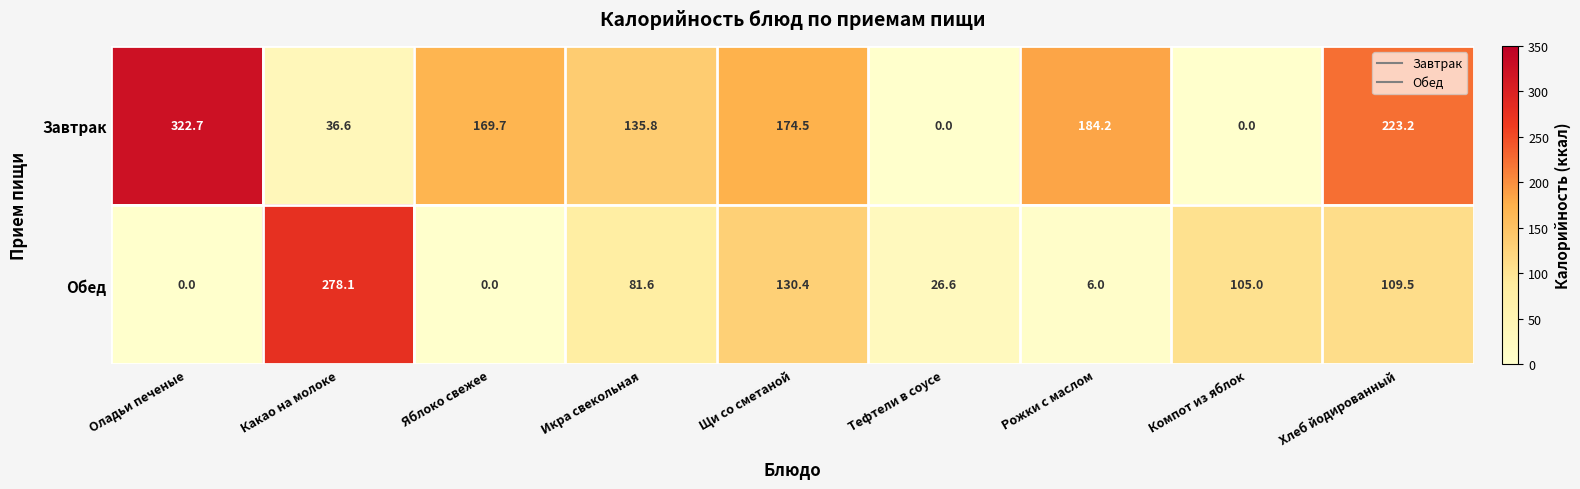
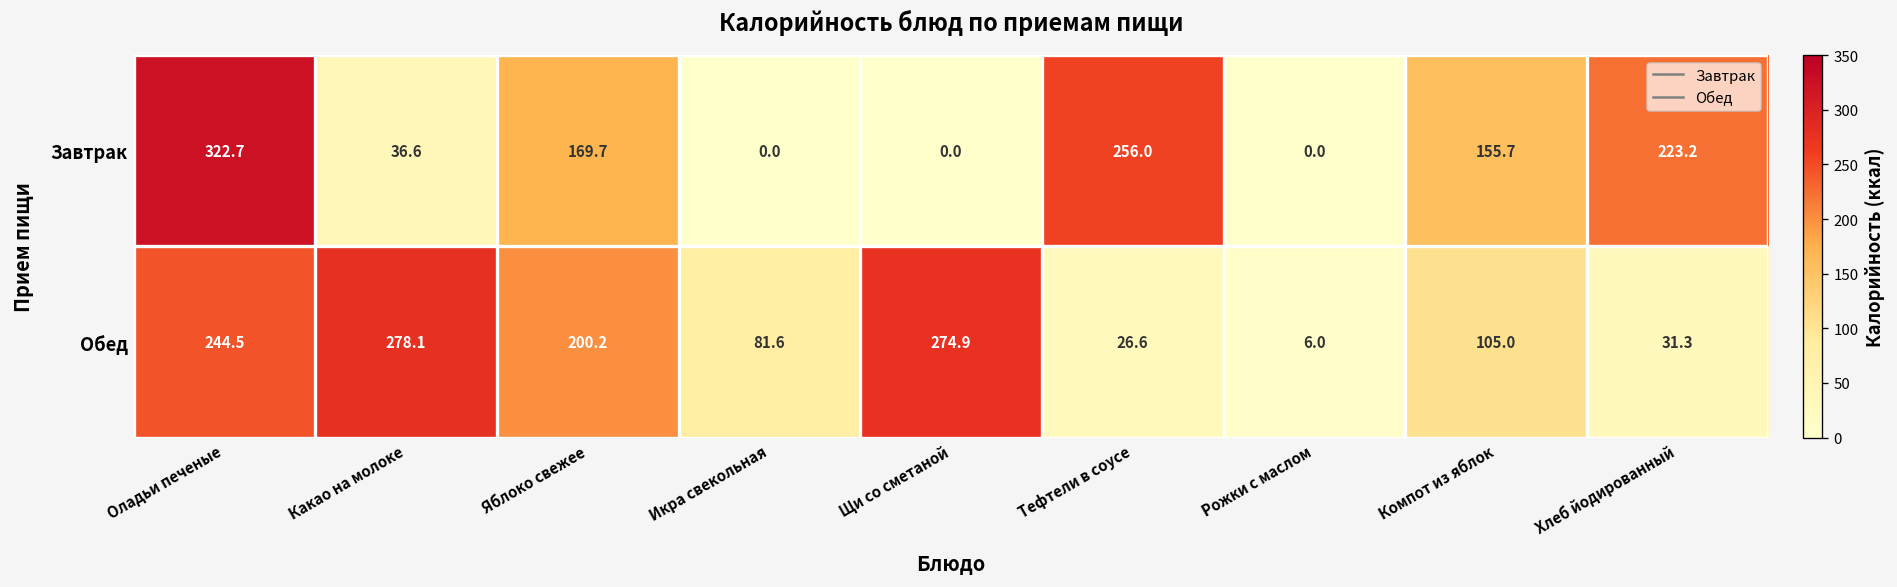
Завтрак, Икра свекольная: 135.8 -> 0.0
Завтрак, Щи со сметаной: 174.5 -> 0.0
Завтрак, Тефтели в соусе: 0.0 -> 256.0
Завтрак, Рожки с маслом: 184.2 -> 0.0
Завтрак, Компот из яблок: 0.0 -> 155.7
Обед, Оладьи печеные: 0.0 -> 244.5
Обед, Яблоко свежее: 0.0 -> 200.2
Обед, Щи со сметаной: 130.4 -> 274.9
Обед, Хлеб йодированный: 109.5 -> 31.3
